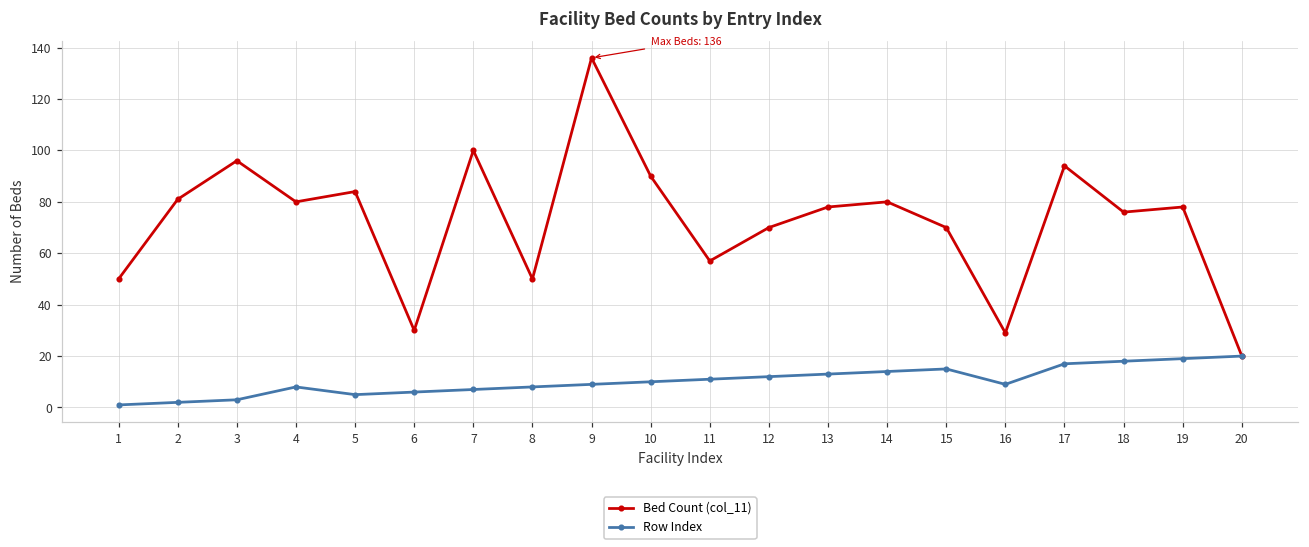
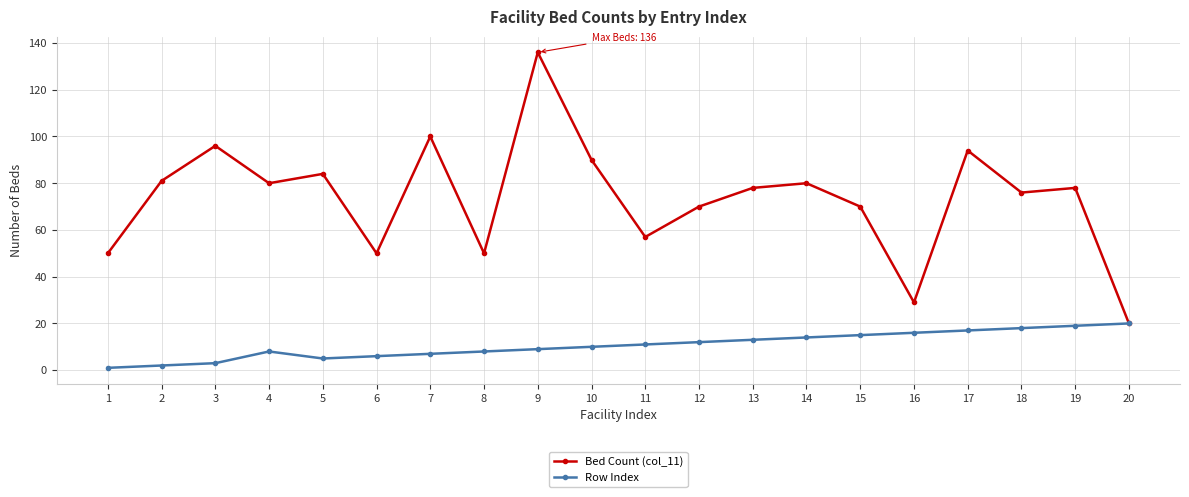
Bed Count (col_11), 6: 30 -> 50
Row Index, 16: 9 -> 16
